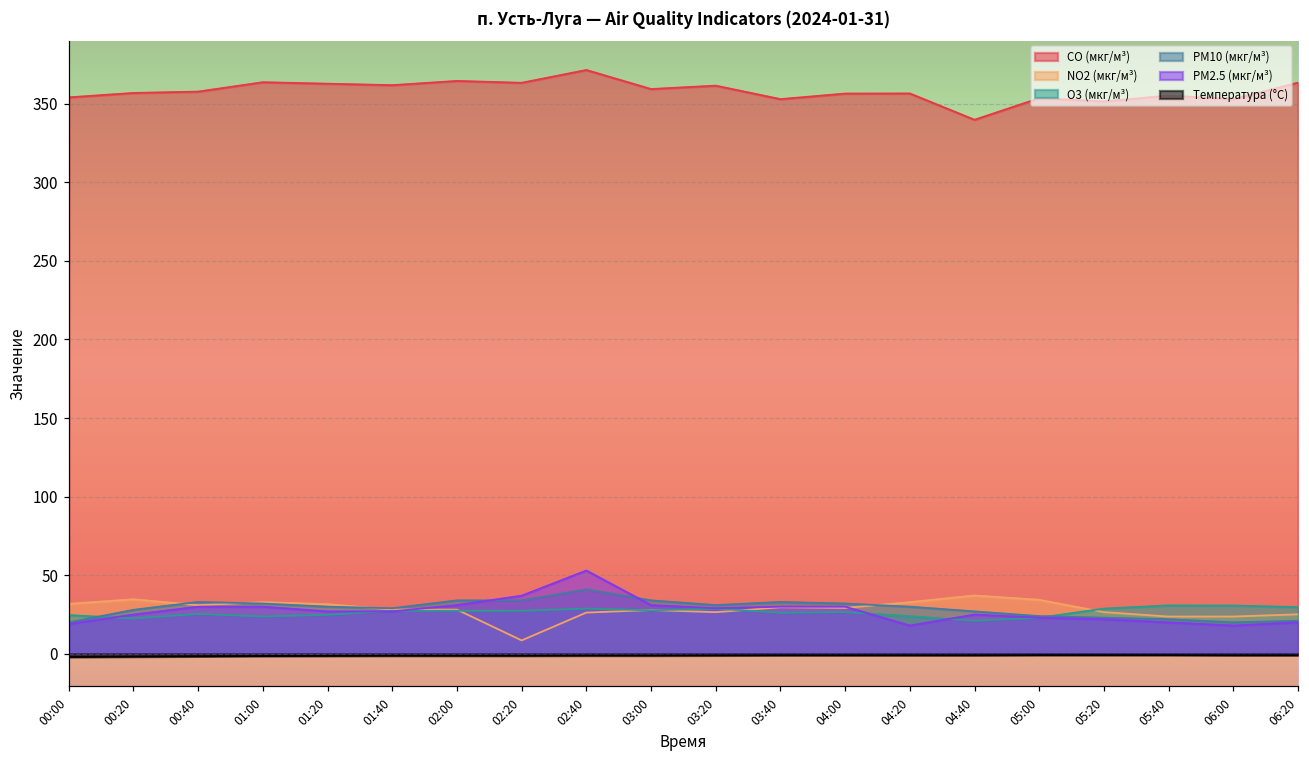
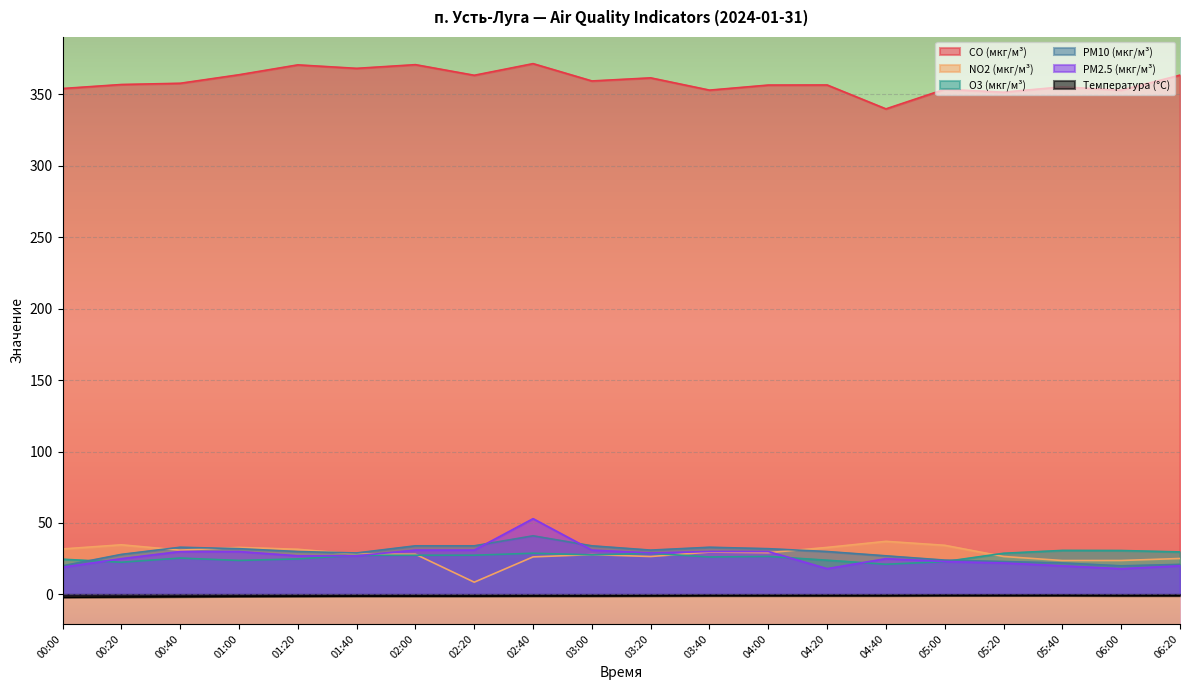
CO (мкг/м³), 01:20: 363 -> 371
CO (мкг/м³), 01:40: 362 -> 368
CO (мкг/м³), 02:00: 365 -> 371
PM2.5 (мкг/м³), 02:20: 37 -> 31
